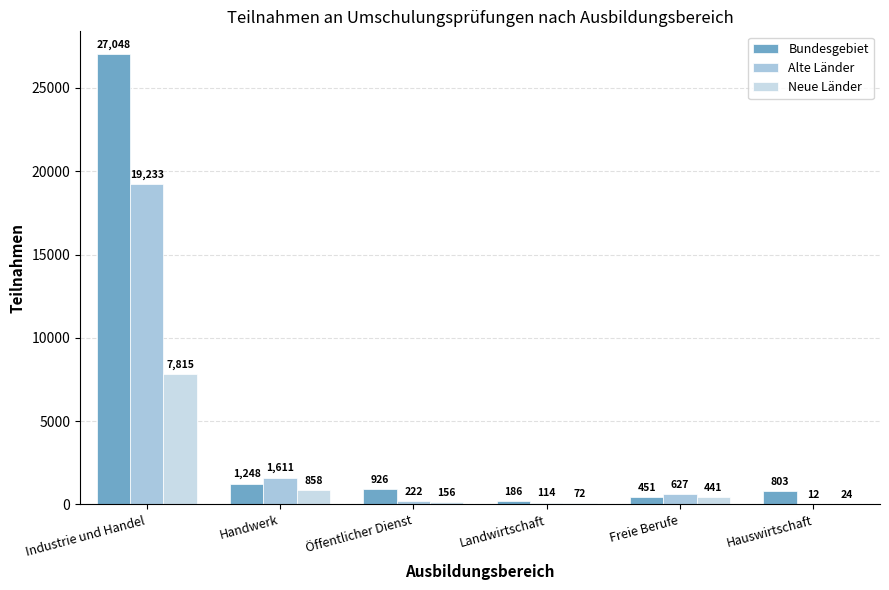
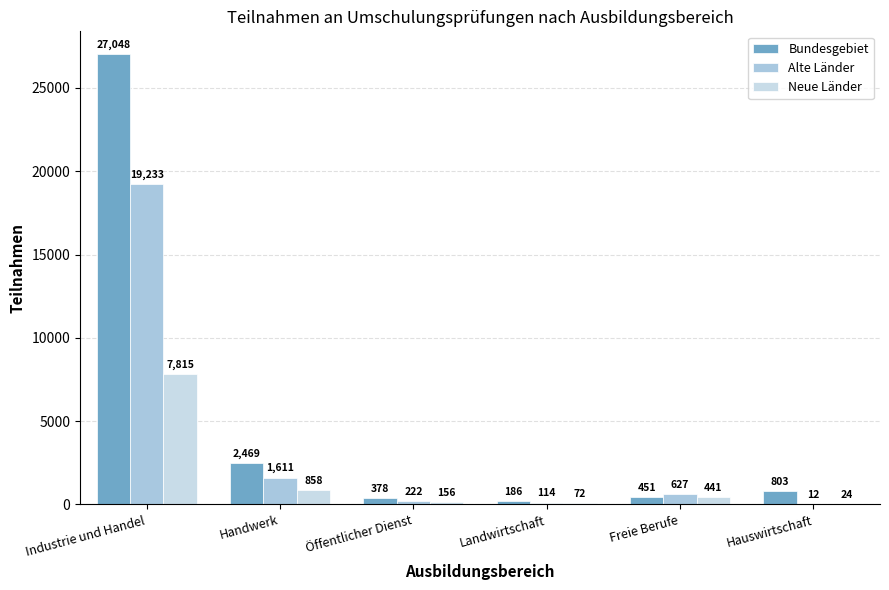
Bundesgebiet, Handwerk: 1,248 -> 2,469
Bundesgebiet, Öffentlicher Dienst: 926 -> 378
